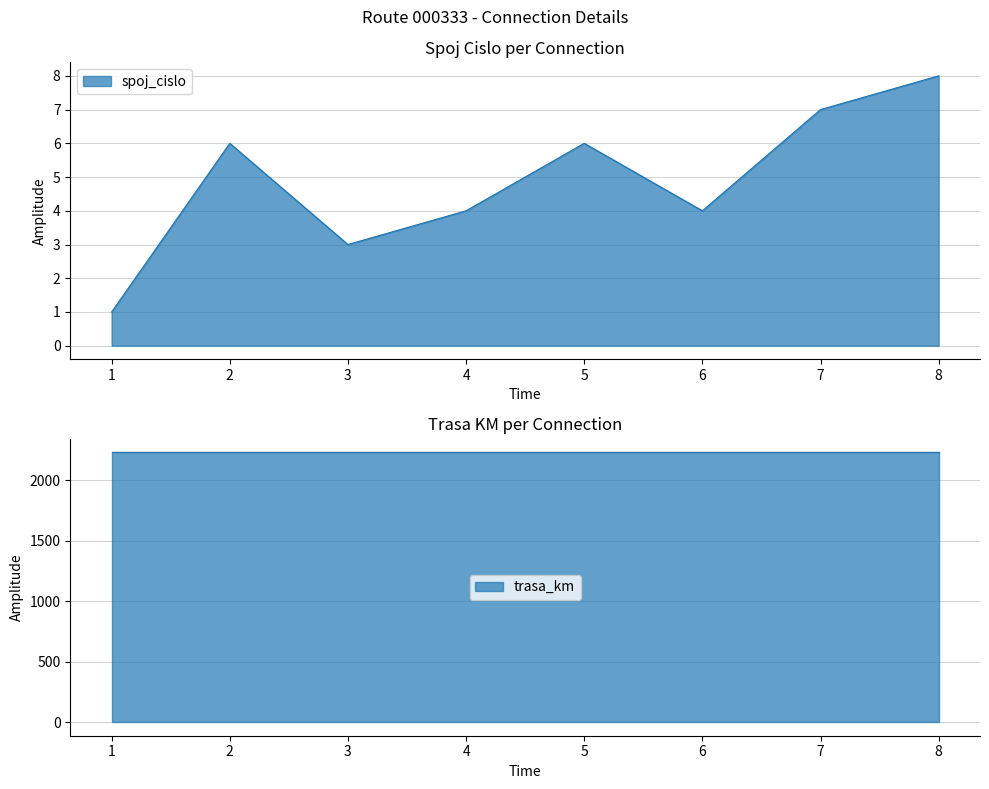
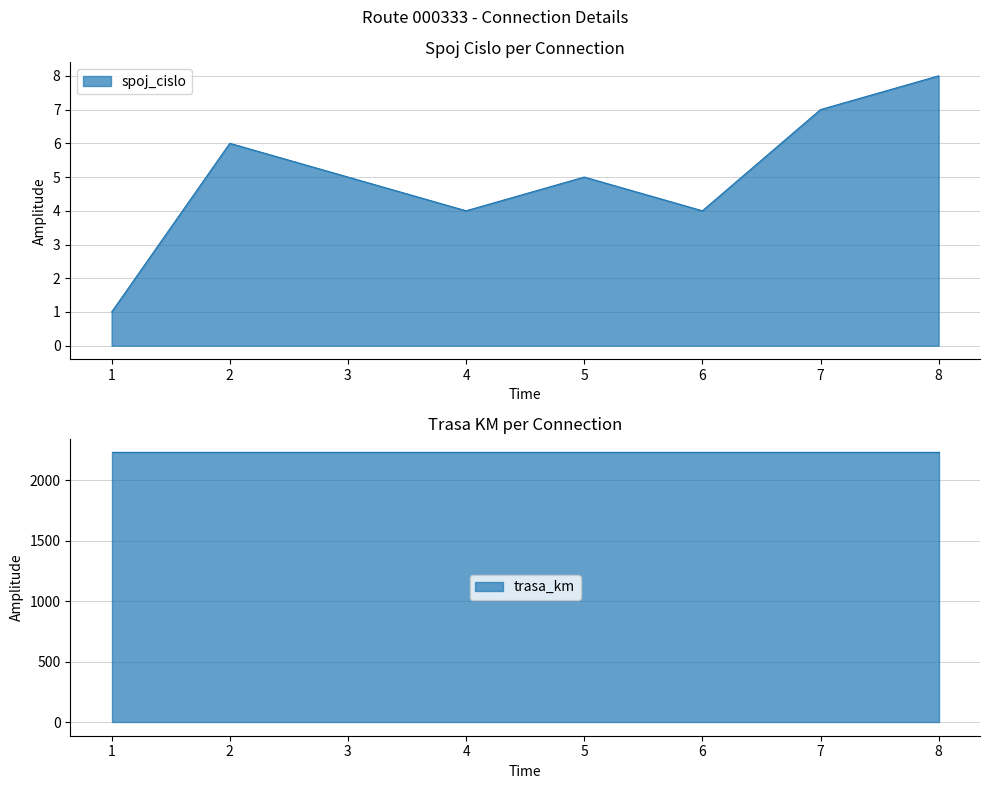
Spoj Cislo per Connection, 3: 3 -> 5
Spoj Cislo per Connection, 5: 6 -> 5
